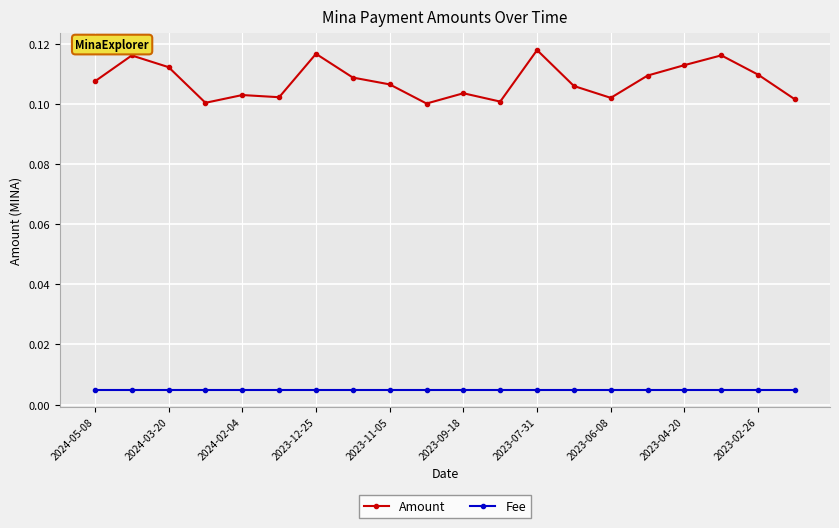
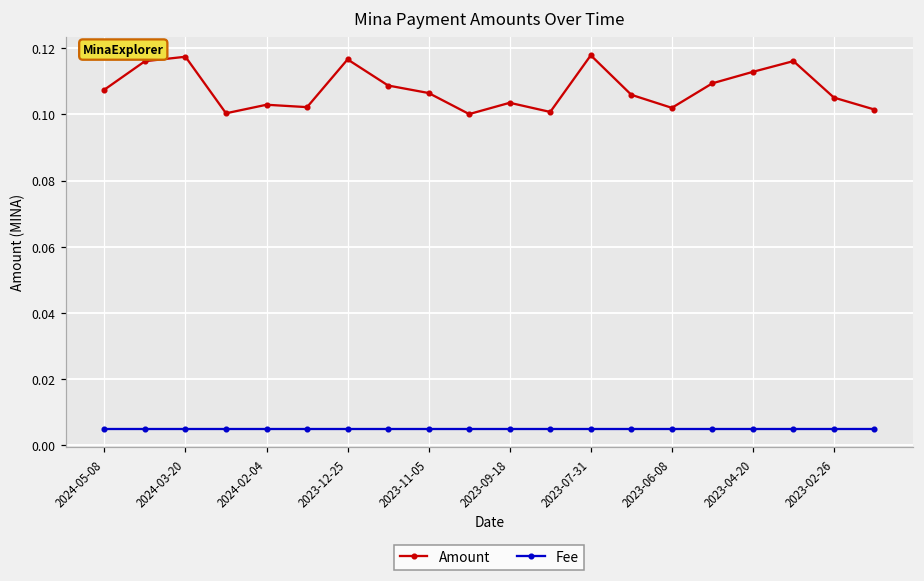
Amount, 2024-03-20: 0.112 -> 0.117
Amount, 2023-02-26: 0.110 -> 0.105
